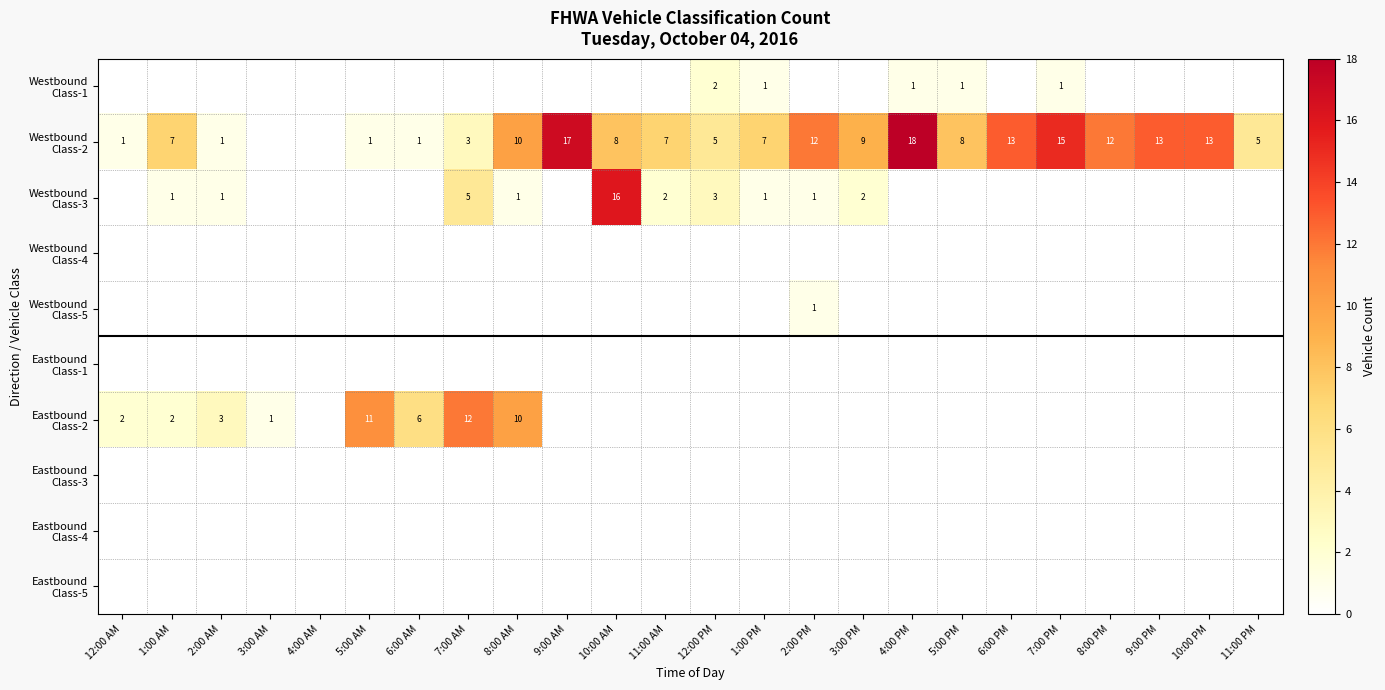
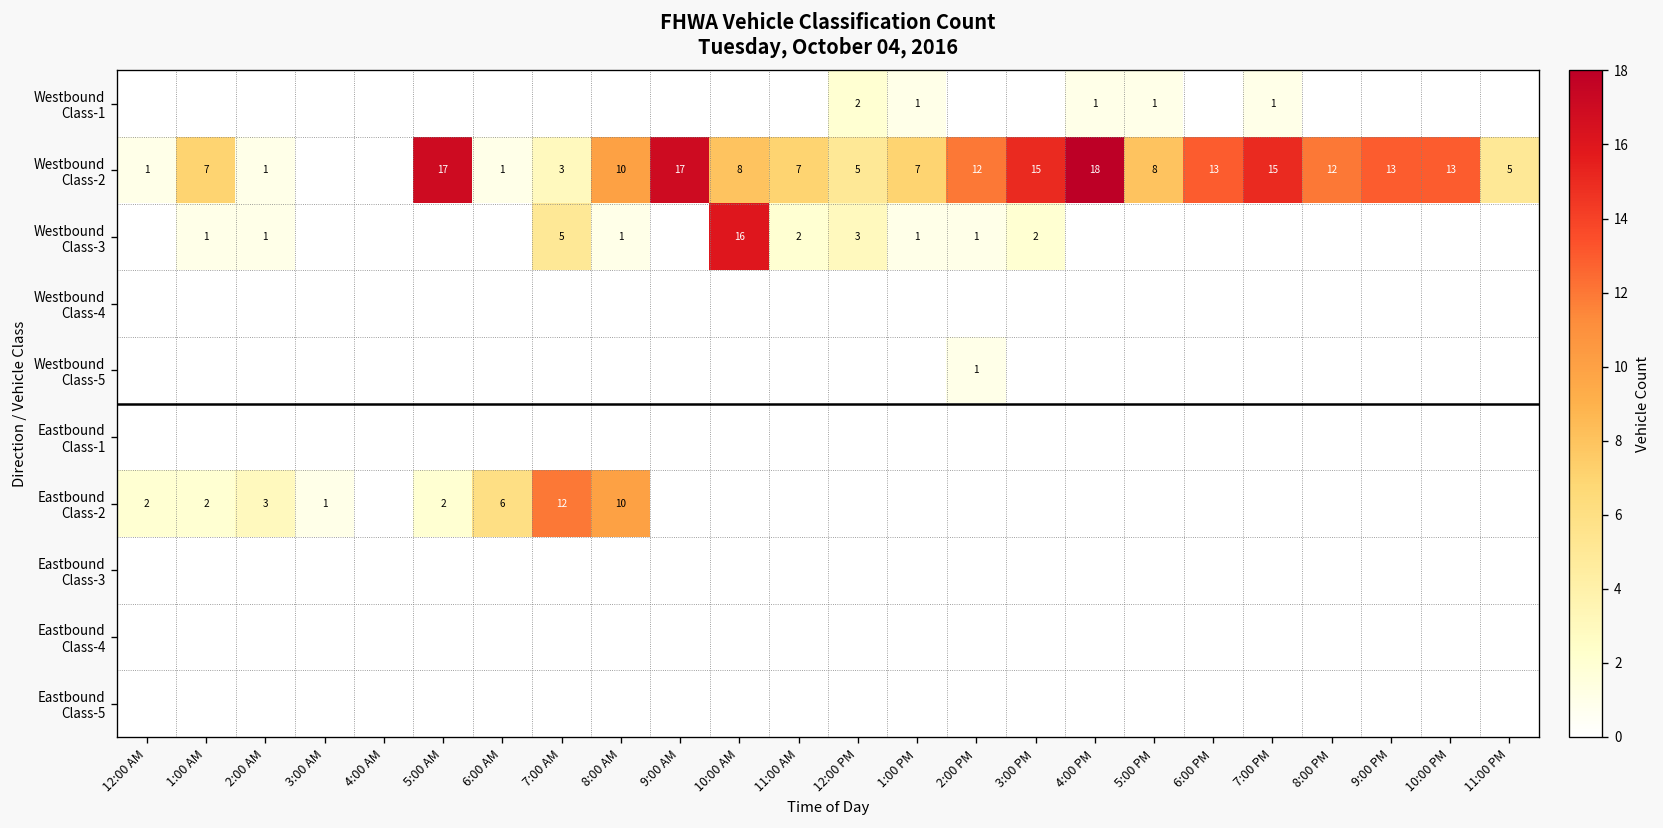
Westbound Class-2, 5:00 AM: 1 -> 17
Westbound Class-2, 3:00 PM: 9 -> 15
Eastbound Class-2, 5:00 AM: 11 -> 2
